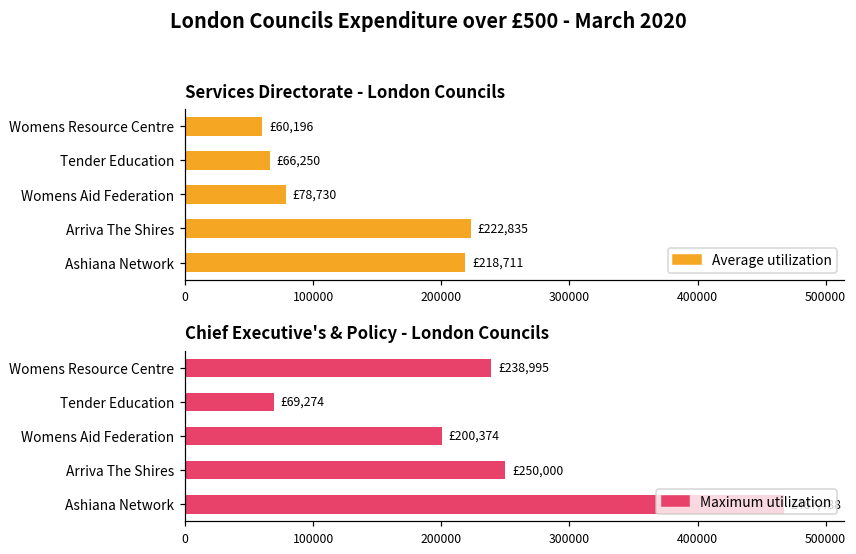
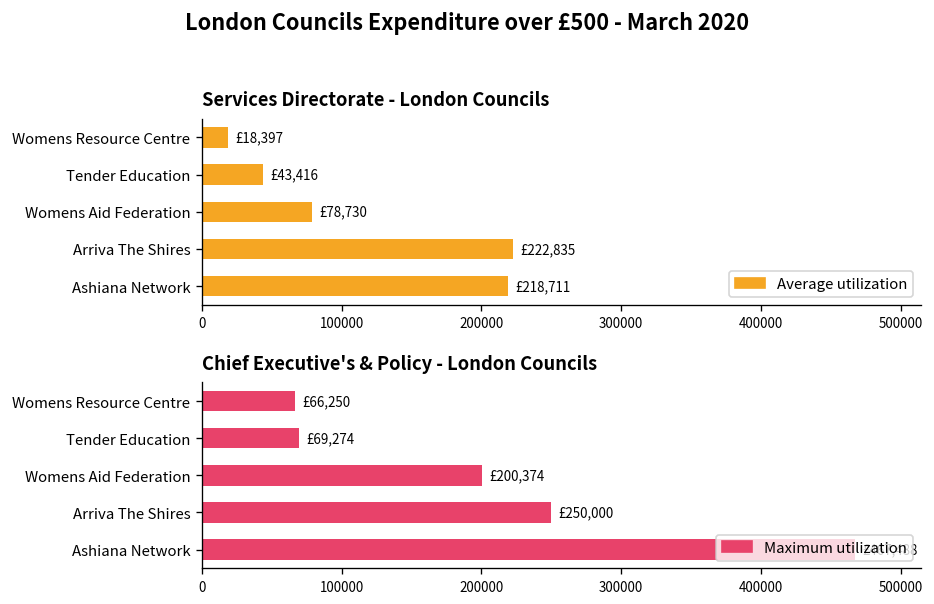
Services Directorate - London Councils, Womens Resource Centre: £60,196 -> £18,397
Services Directorate - London Councils, Tender Education: £66,250 -> £43,416
Chief Executive's & Policy - London Councils, Womens Resource Centre: £238,995 -> £66,250
